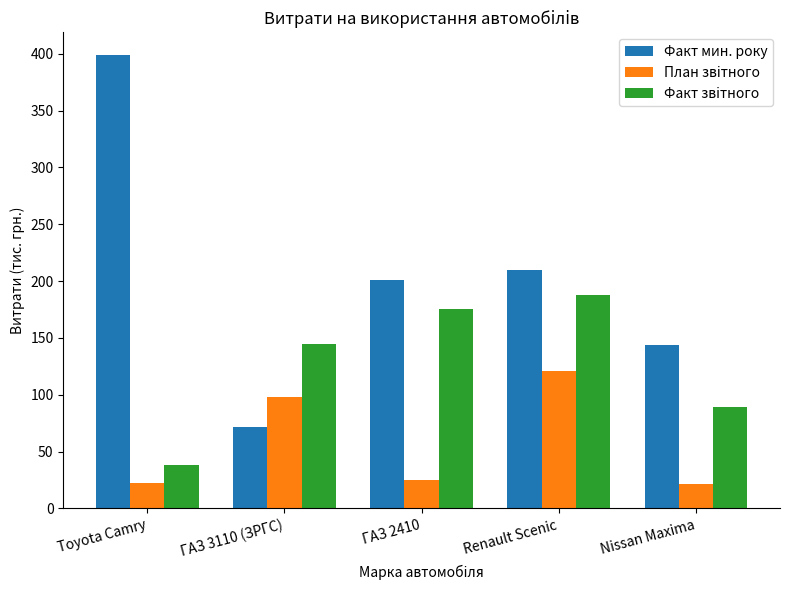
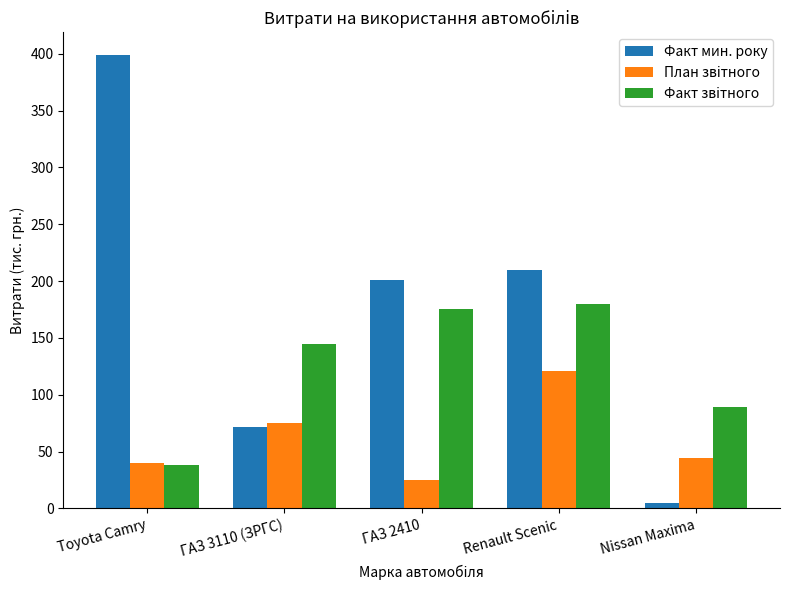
План звітного, Toyota Camry: 22 -> 40
План звітного, ГАЗ 3110 (ЗРГС): 98 -> 75
Факт звітного, Renault Scenic: 188 -> 180
Факт мин. року, Nissan Maxima: 144 -> 5
План звітного, Nissan Maxima: 21 -> 45
